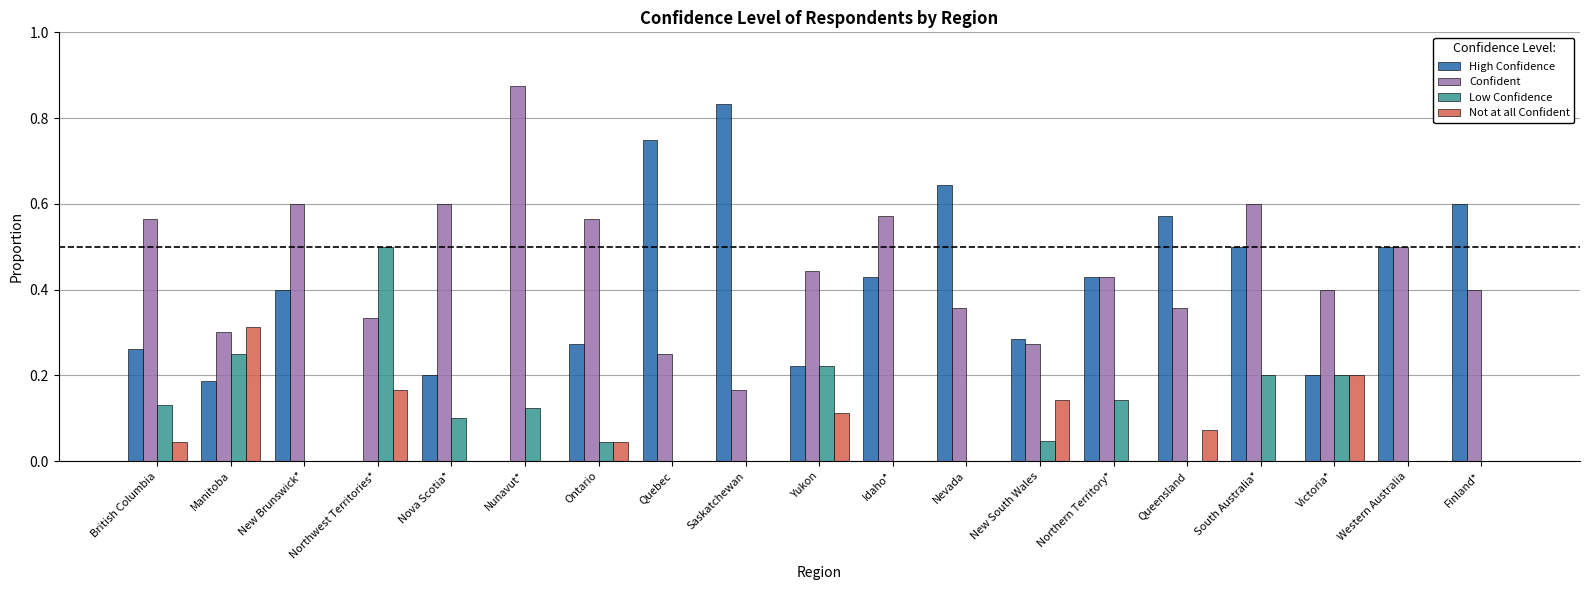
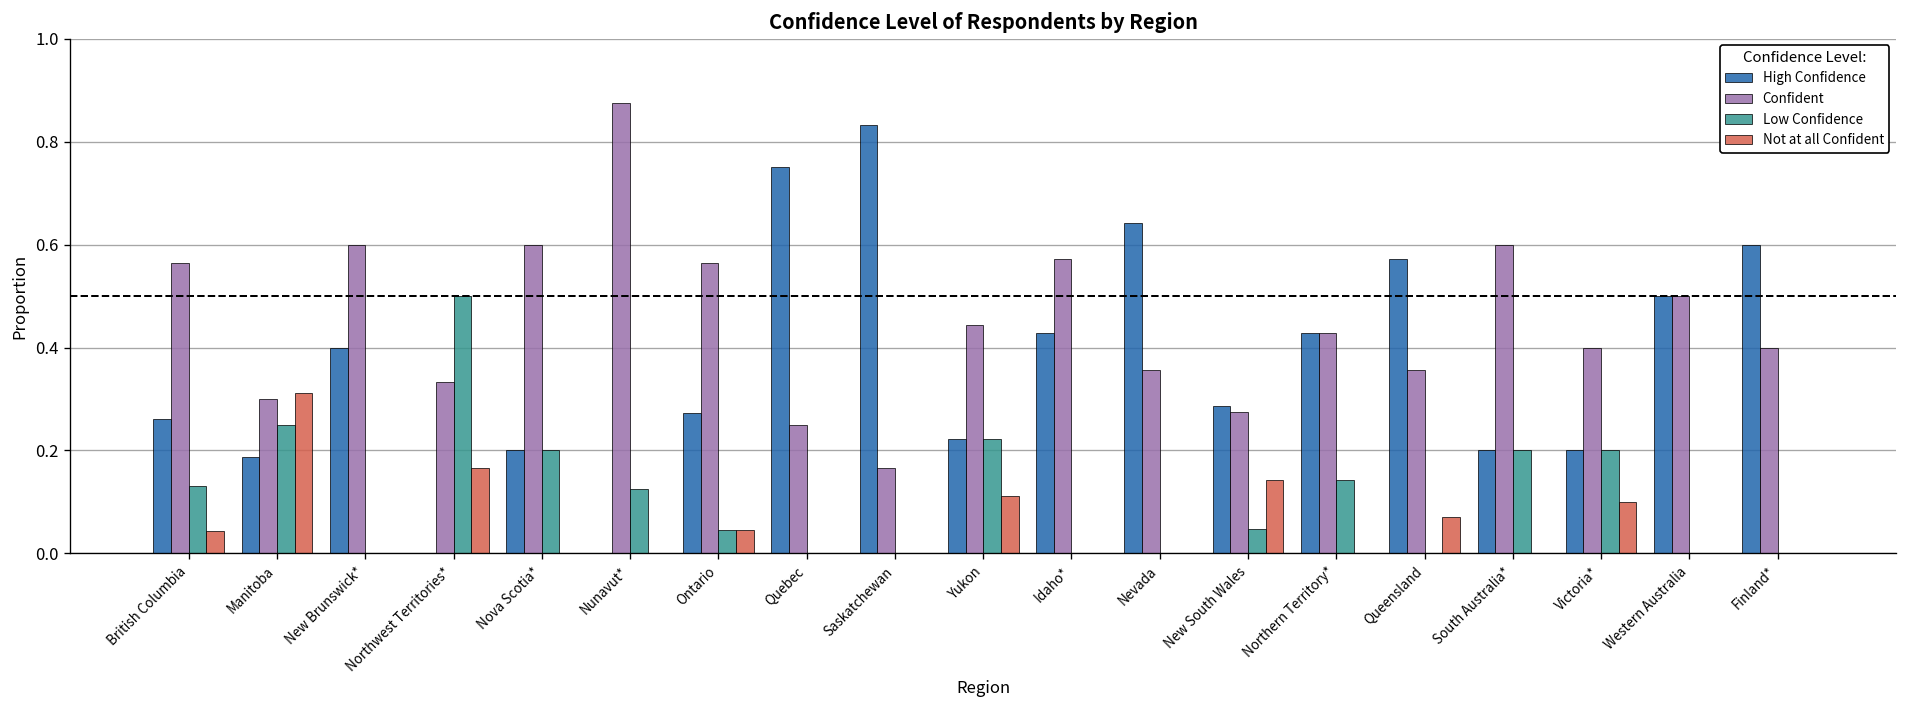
Low Confidence, Nova Scotia*: 0.1 -> 0.2
High Confidence, South Australia*: 0.5 -> 0.2
Not at all Confident, Victoria*: 0.2 -> 0.1
